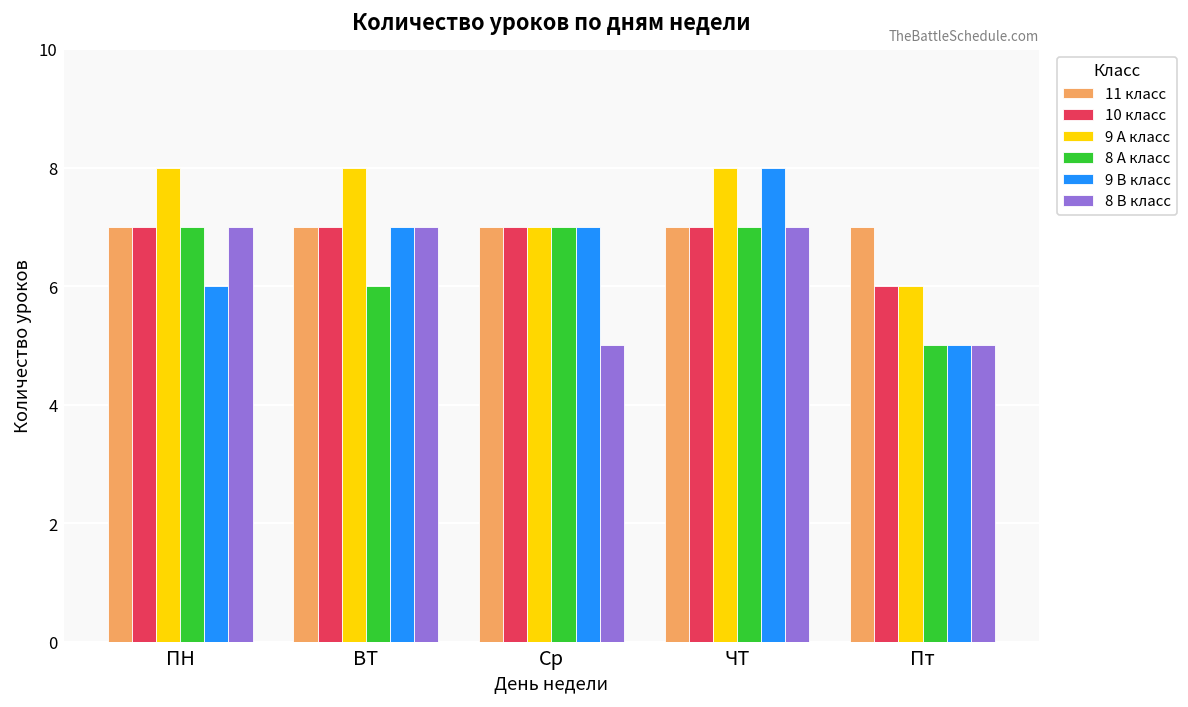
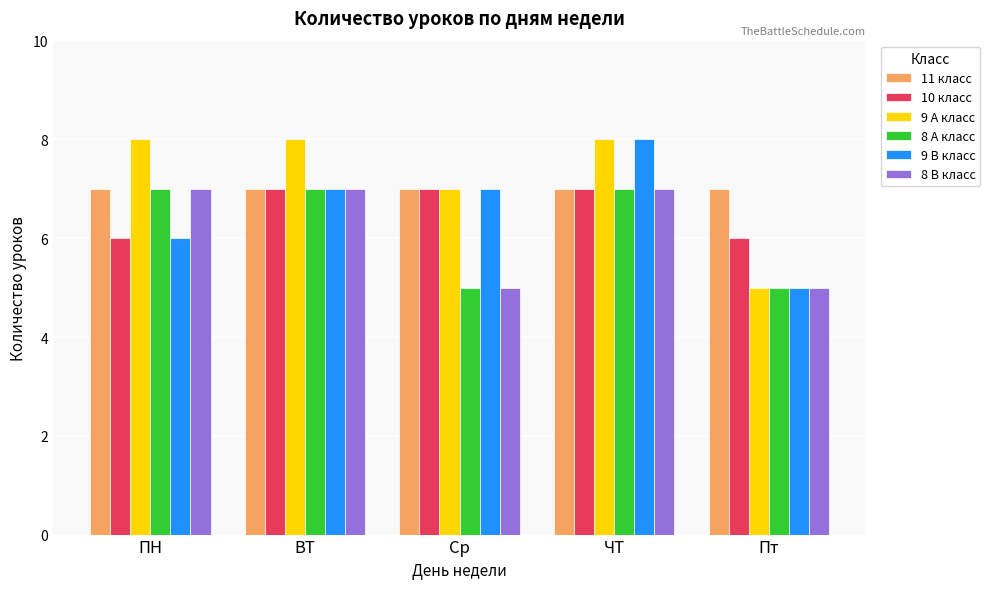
10 класс, ПН: 7 -> 6
8 А класс, ВТ: 6 -> 7
8 А класс, Ср: 7 -> 5
9 А класс, Пт: 6 -> 5
